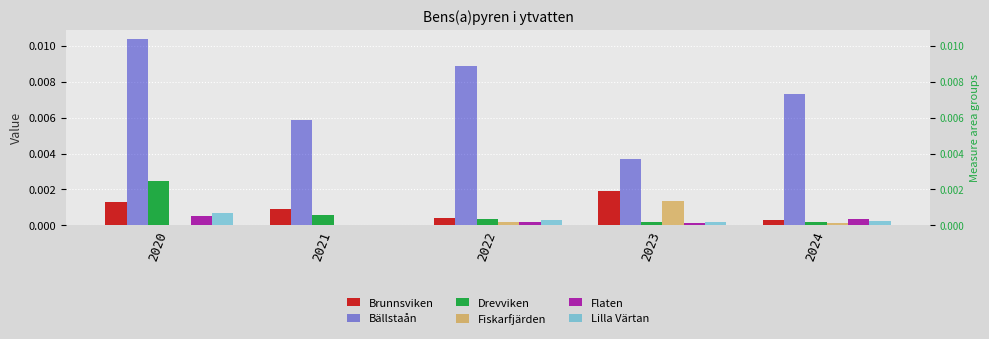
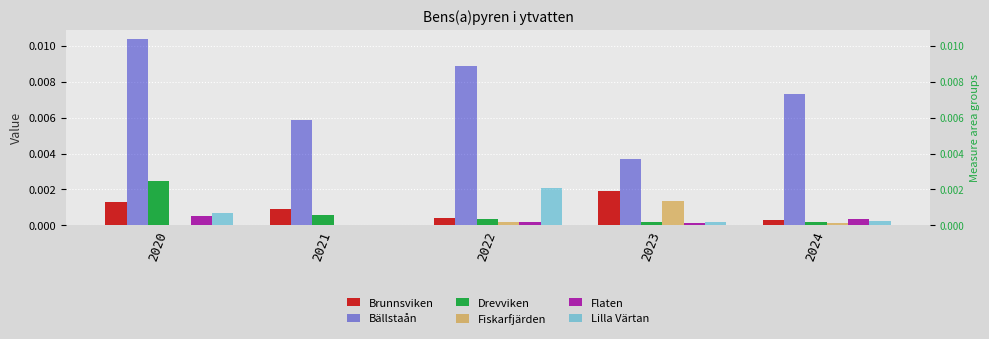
Lilla Värtan, 2022: 0.0003 -> 0.0021
